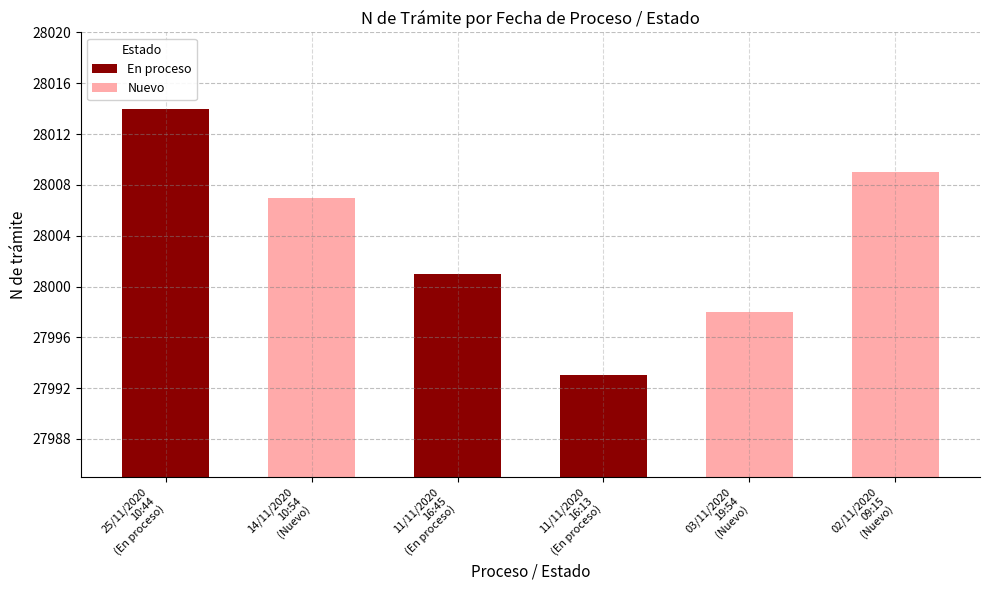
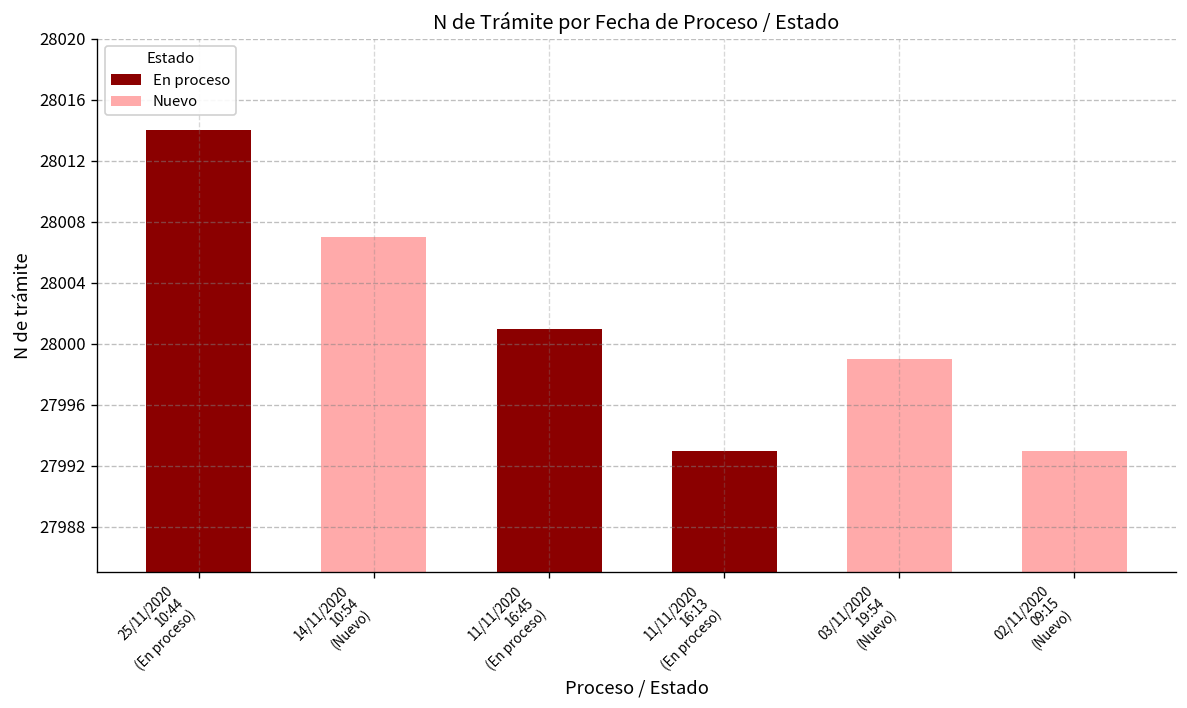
03/11/2020 19:54 (Nuevo): 27998 -> 27999
02/11/2020 09:15 (Nuevo): 28009 -> 27993
